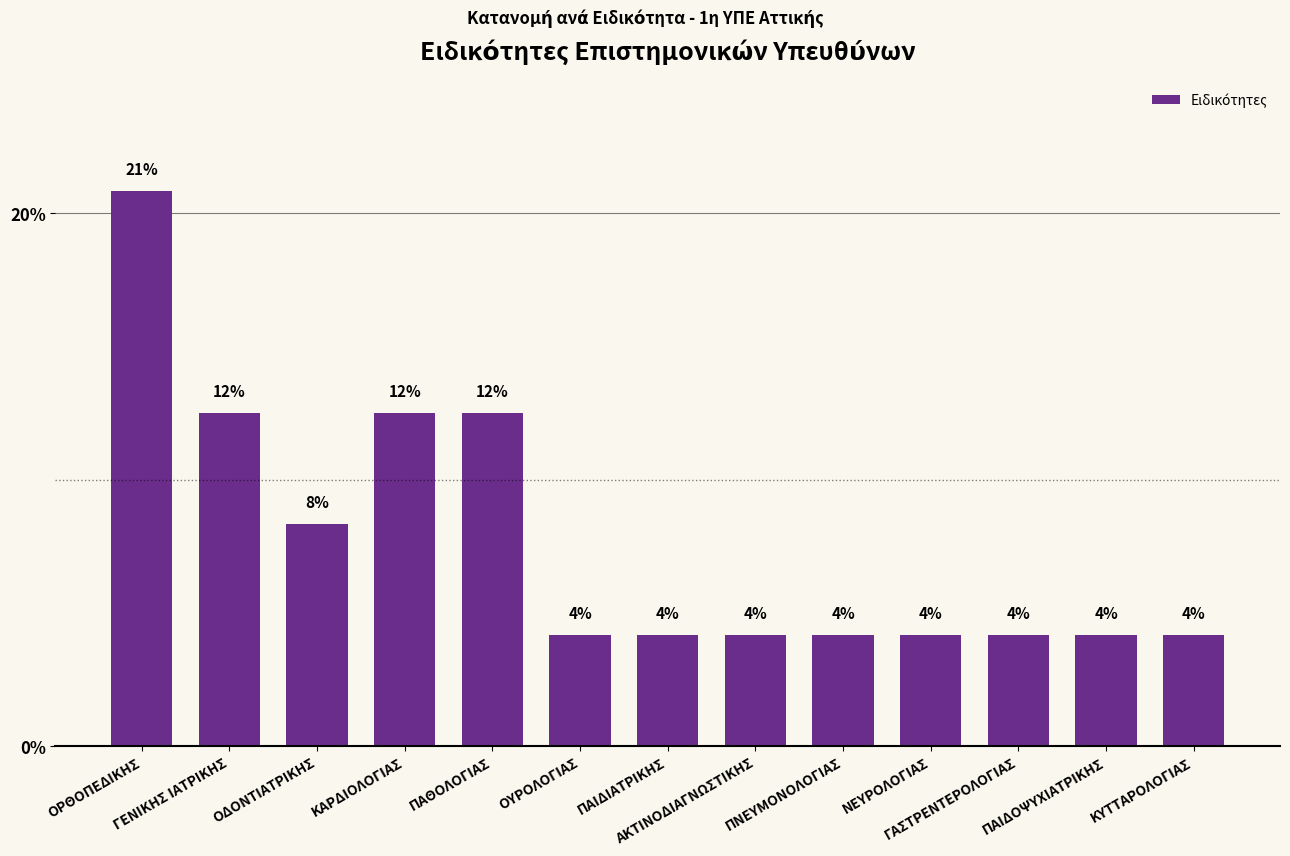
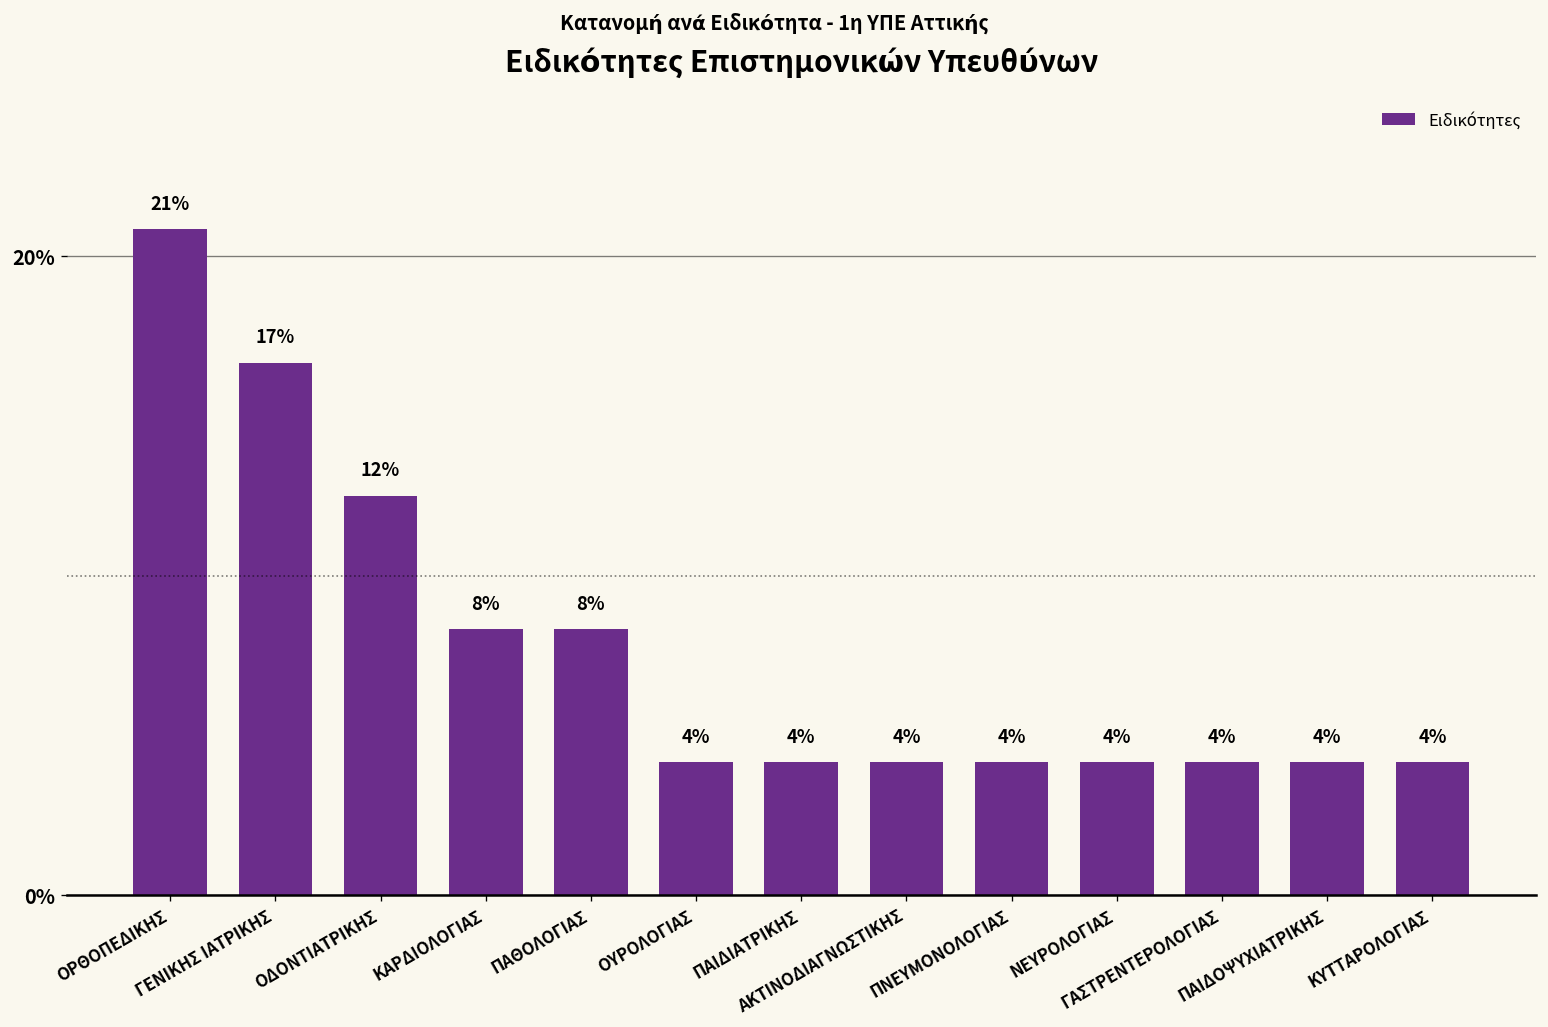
ΓΕΝΙΚΗΣ ΙΑΤΡΙΚΗΣ: 12% -> 17%
ΟΔΟΝΤΙΑΤΡΙΚΗΣ: 8% -> 12%
ΚΑΡΔΙΟΛΟΓΙΑΣ: 12% -> 8%
ΠΑΘΟΛΟΓΙΑΣ: 12% -> 8%
